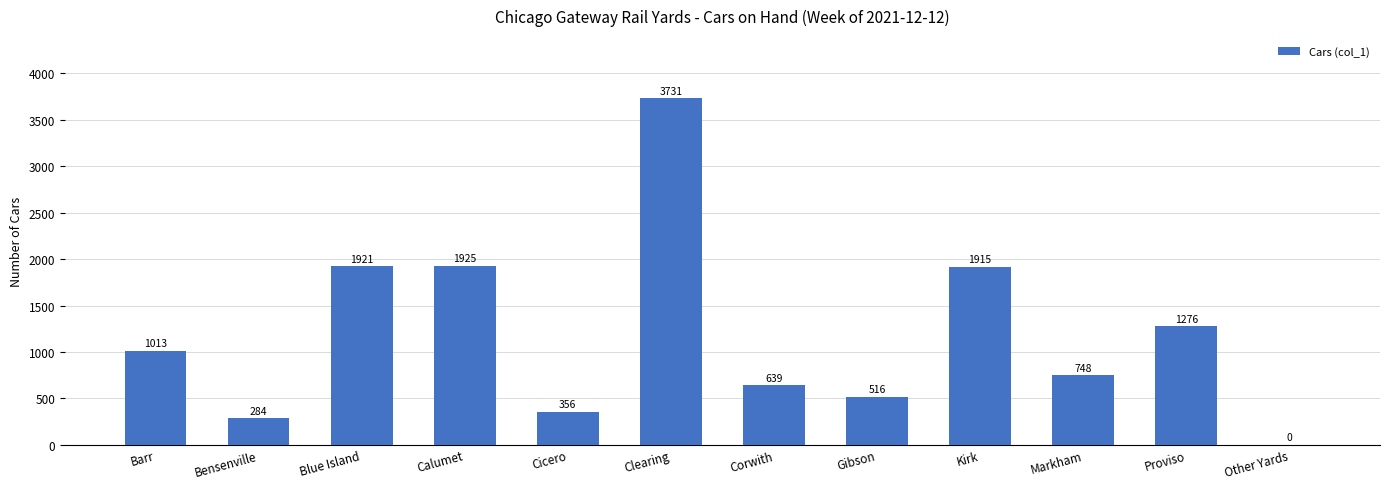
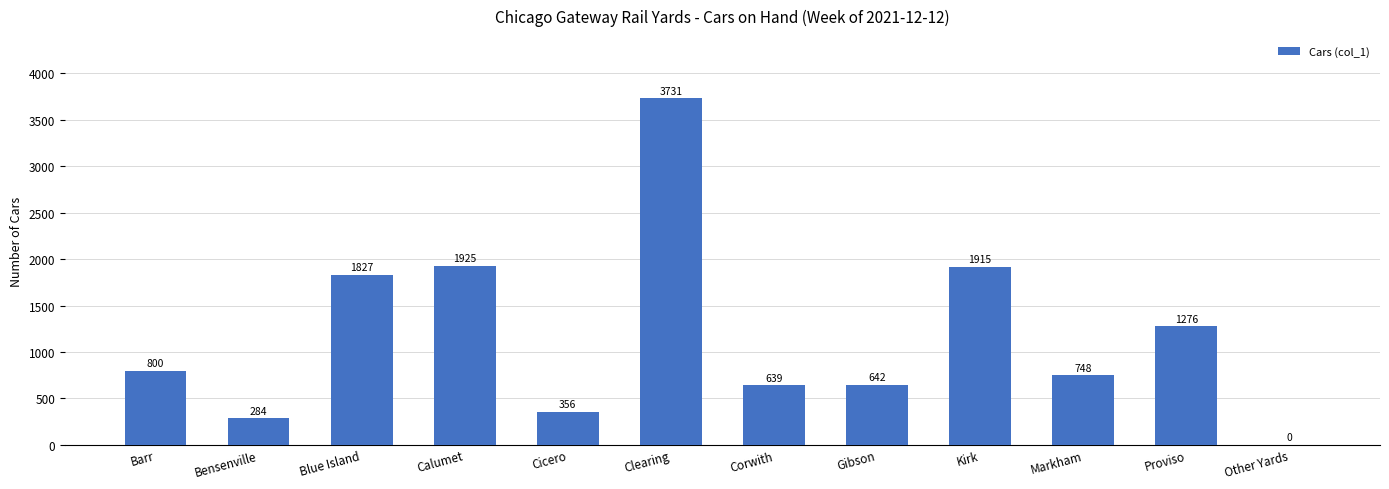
Barr: 1013 -> 800
Blue Island: 1921 -> 1827
Gibson: 516 -> 642
